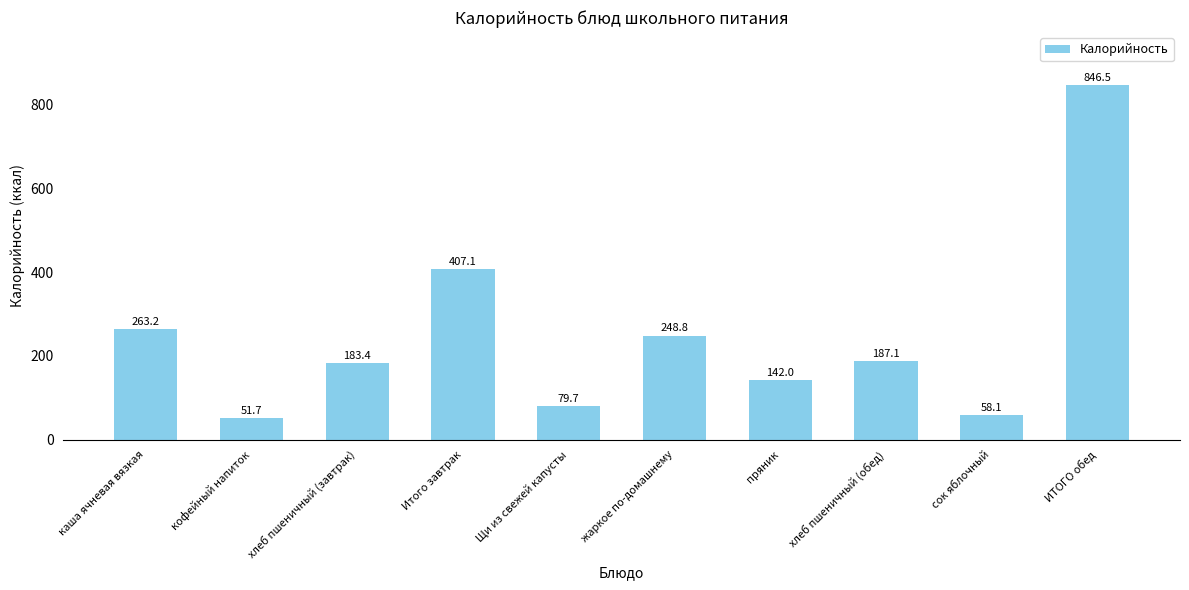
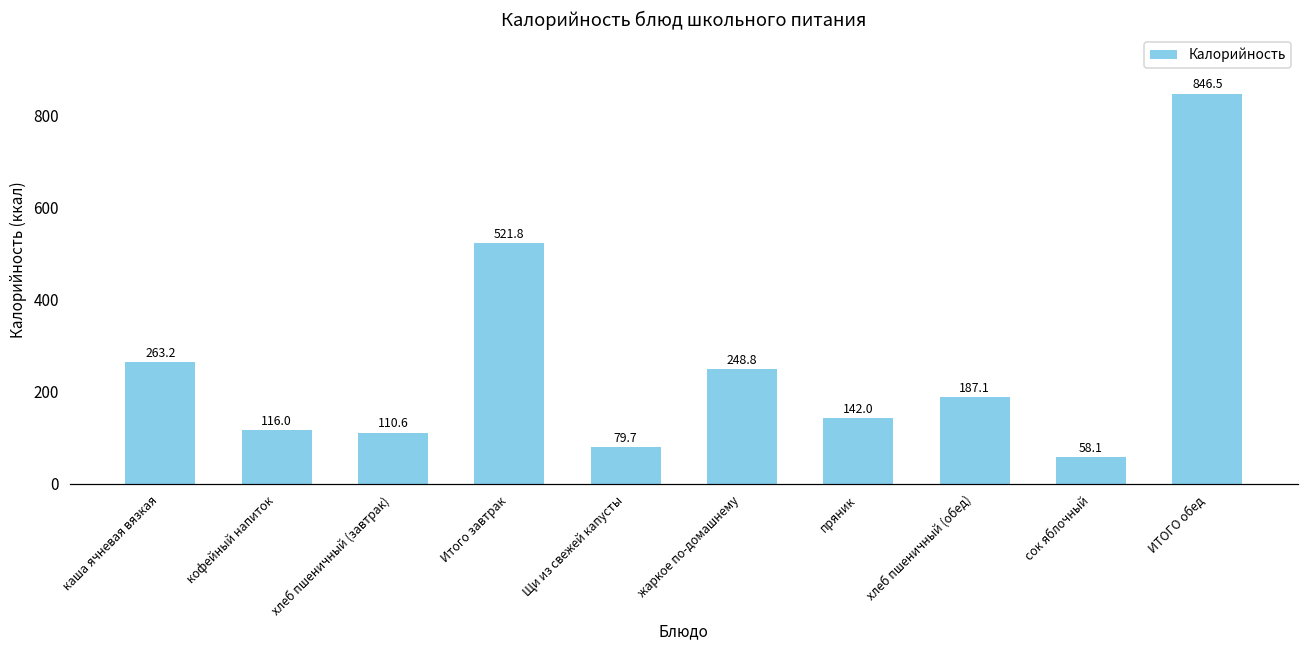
кофейный напиток: 51.7 -> 116.0
хлеб пшеничный (завтрак): 183.4 -> 110.6
Итого завтрак: 407.1 -> 521.8
